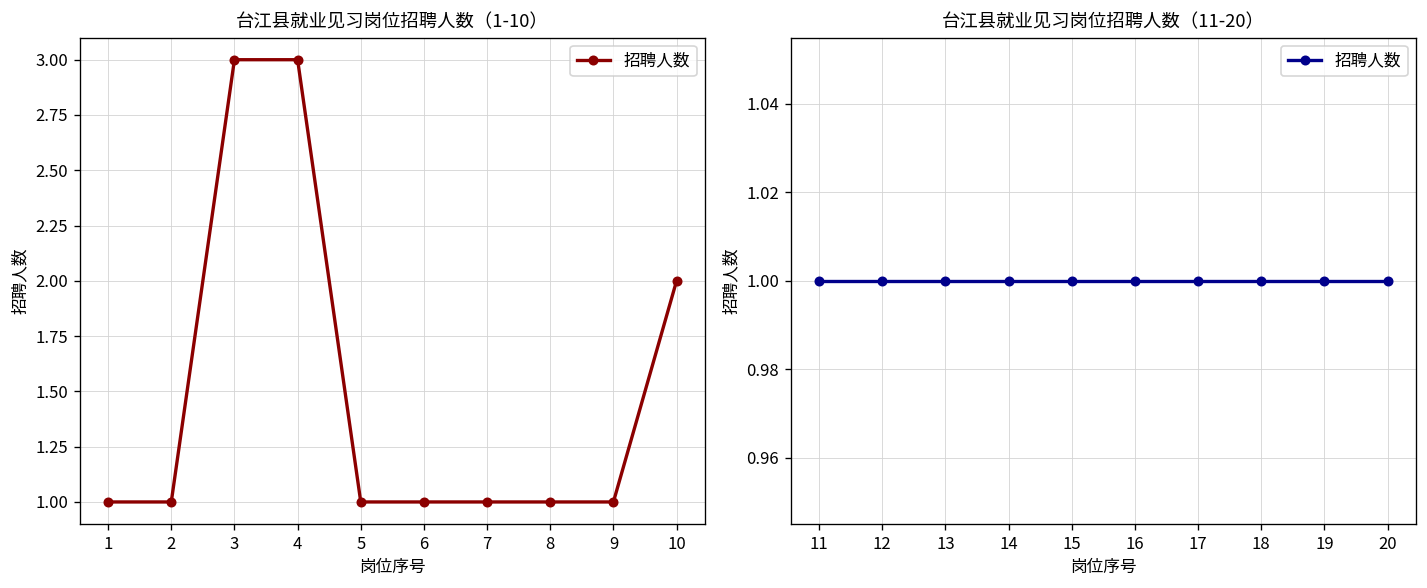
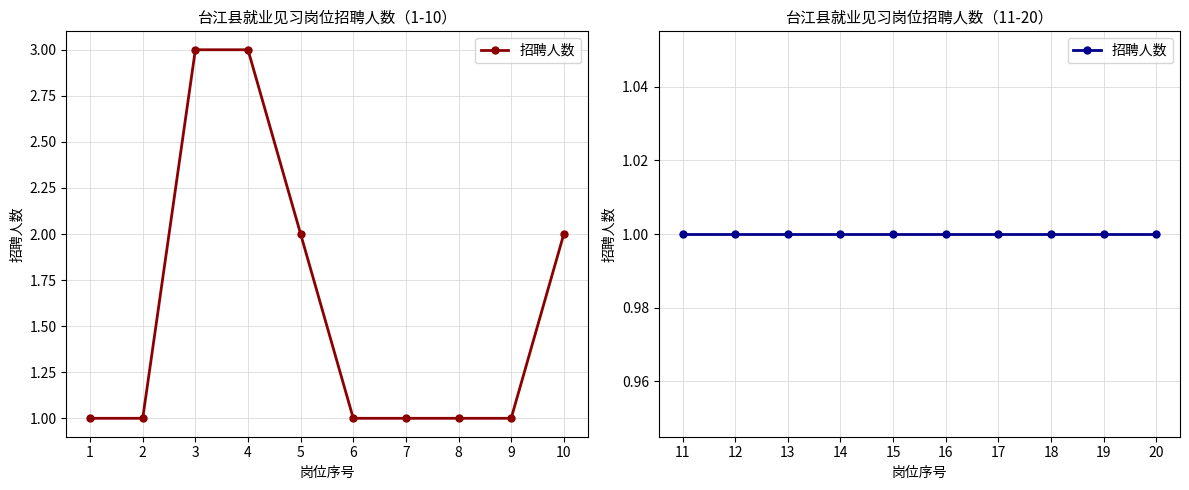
台江县就业见习岗位招聘人数（1-10）, 5: 1 -> 2
